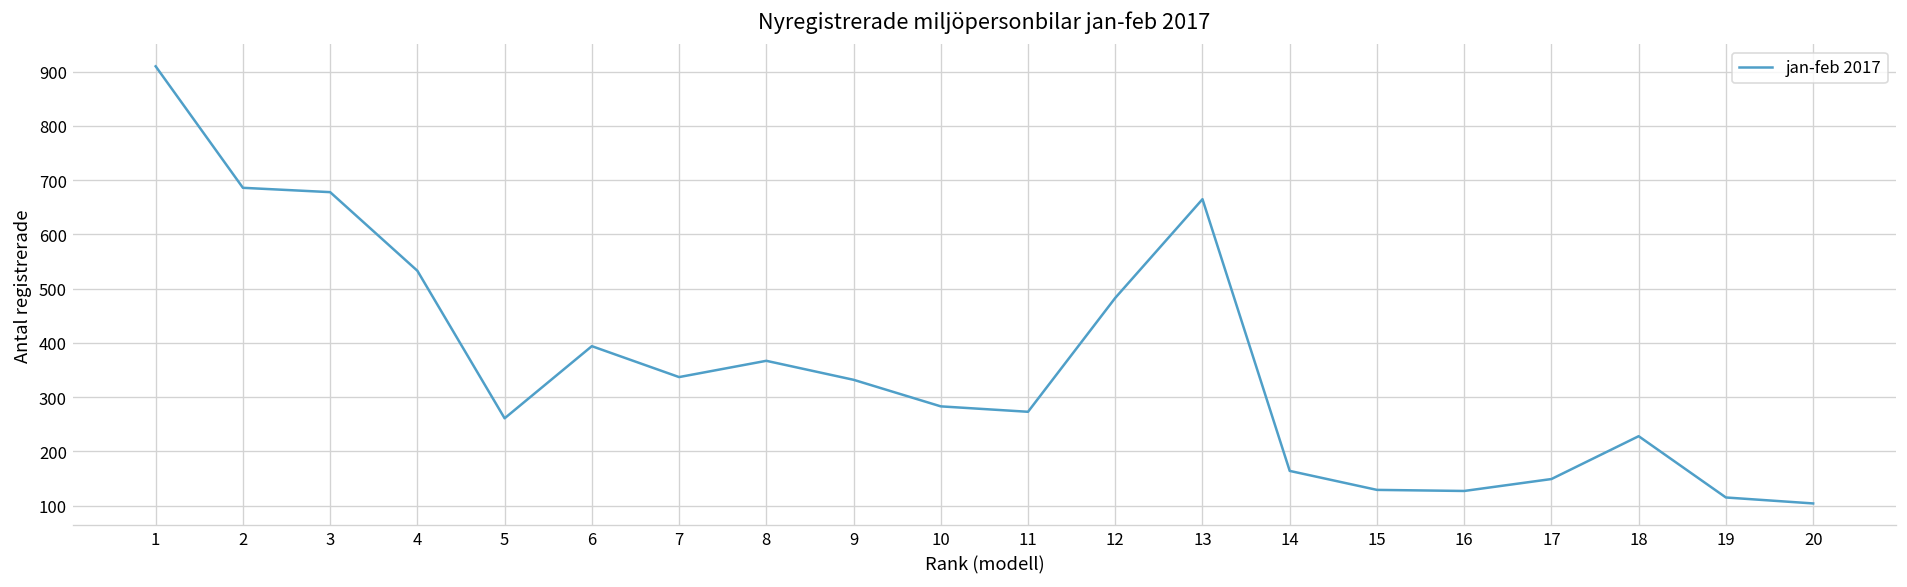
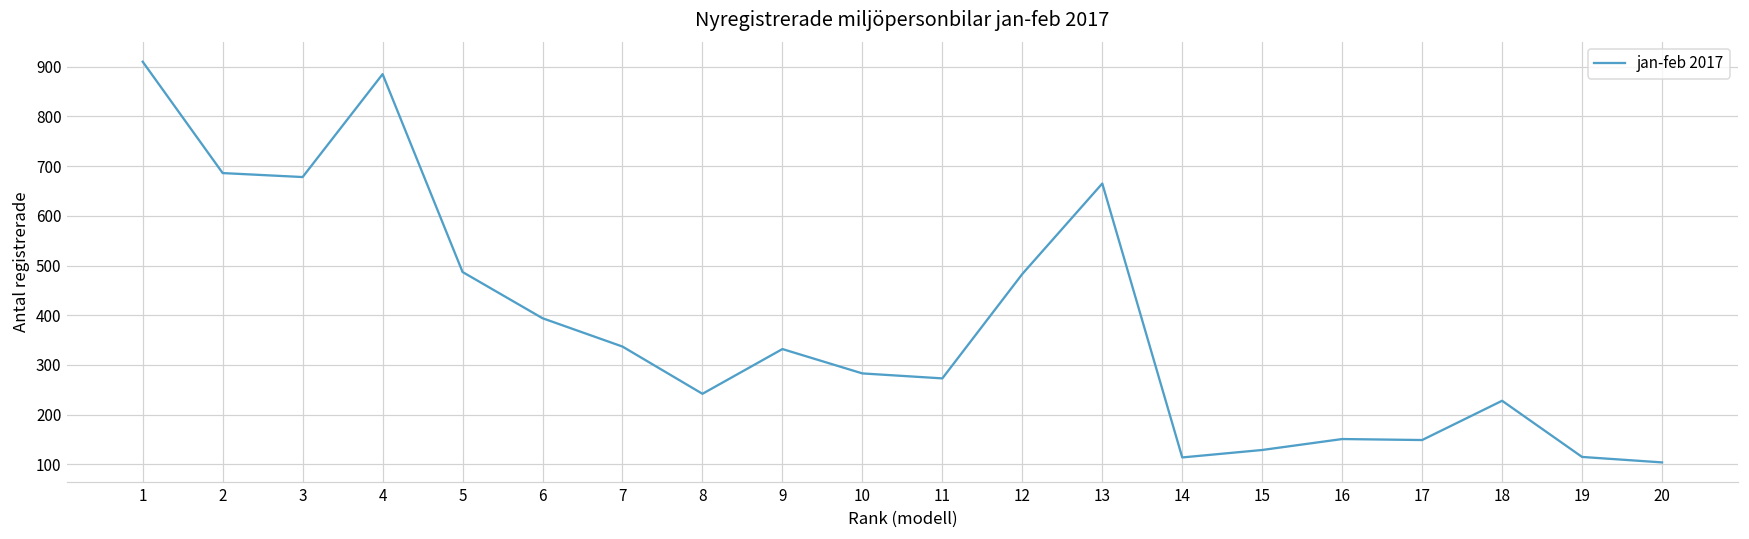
4: 530 -> 890
5: 260 -> 490
8: 370 -> 240
14: 160 -> 110
16: 130 -> 150
